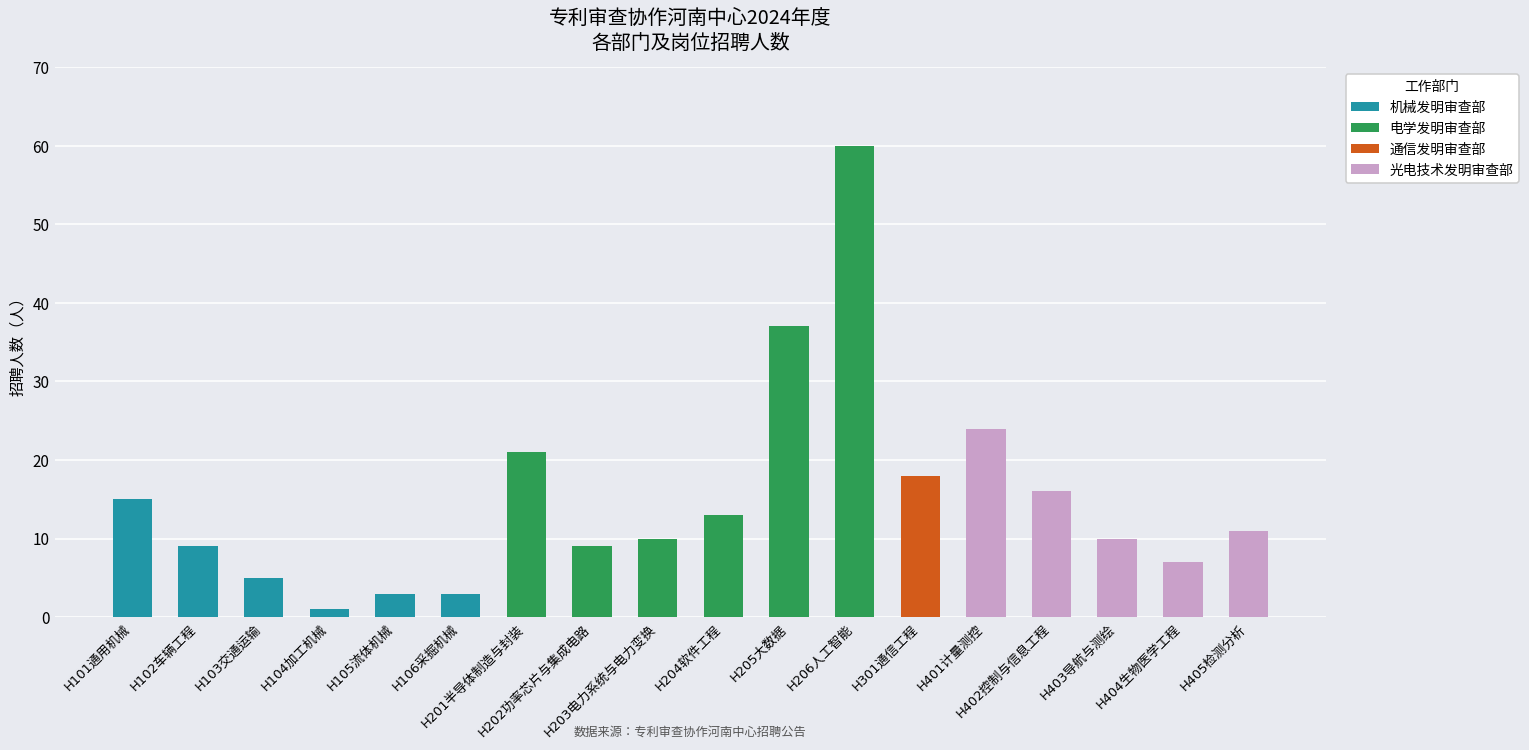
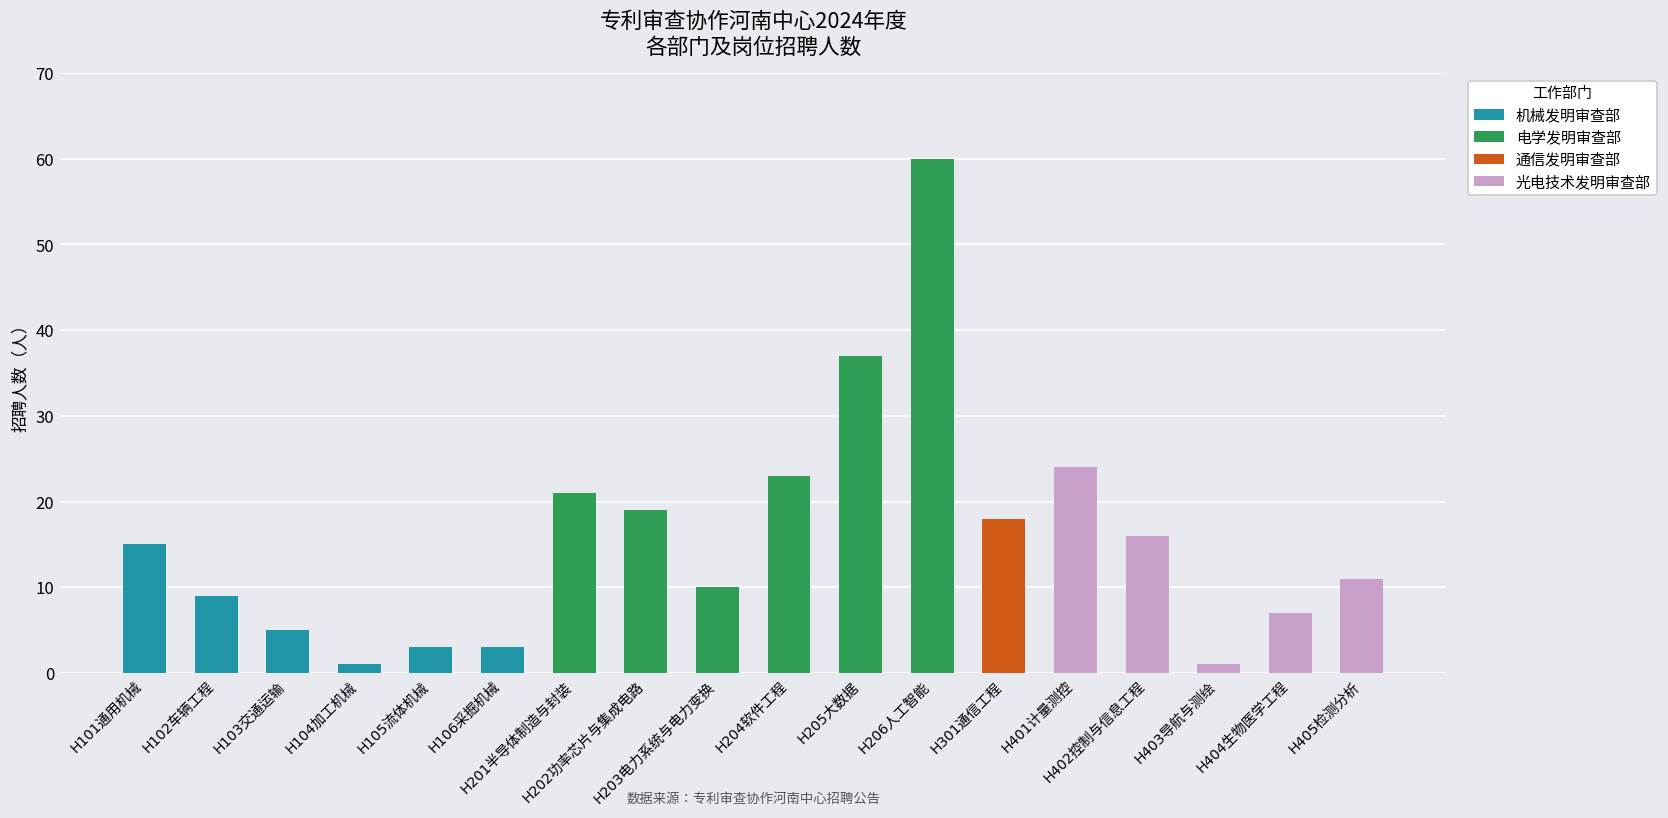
H202功率芯片与集成电路: 9 -> 19
H204软件工程: 13 -> 23
H403导航与测绘: 10 -> 1
